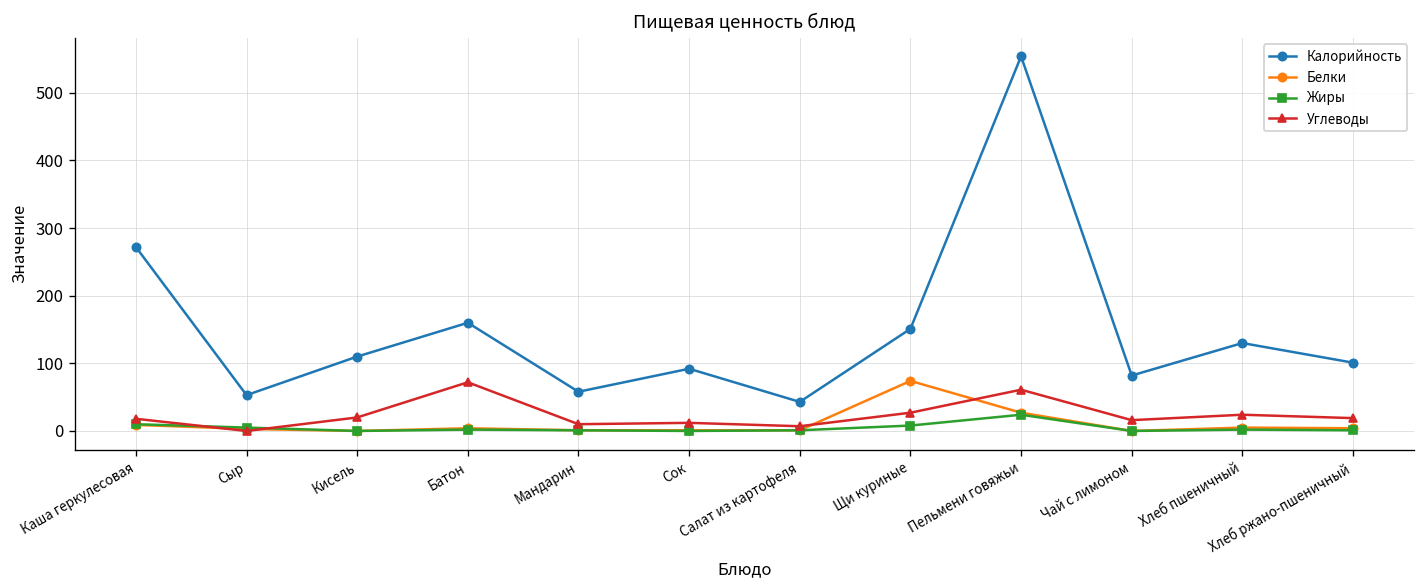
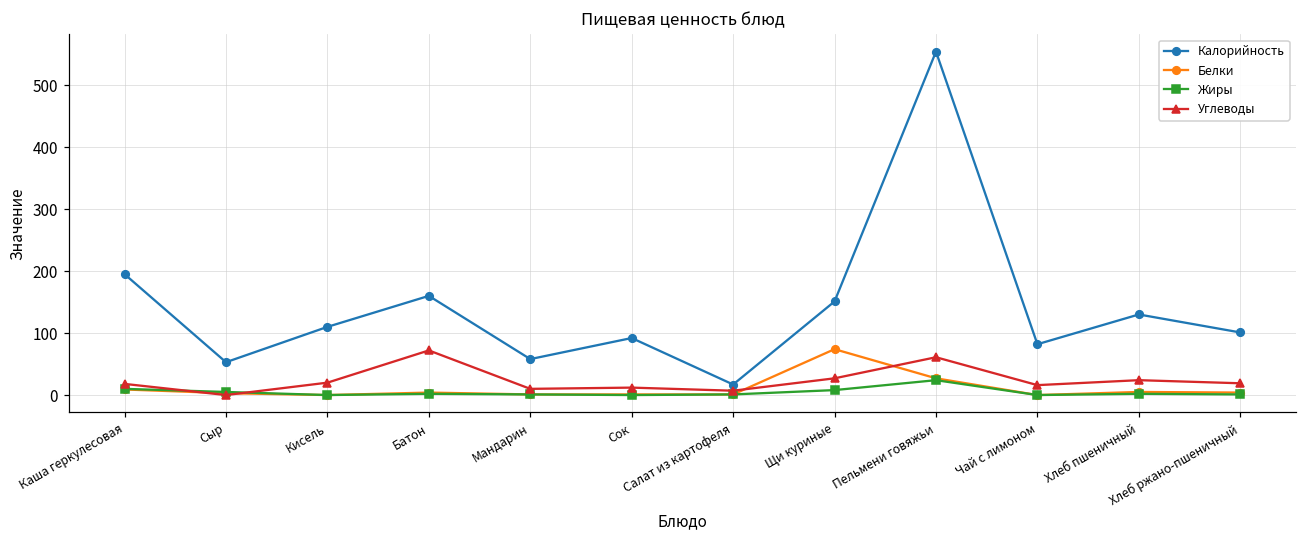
Калорийность, Каша геркулесовая: 270 -> 200
Калорийность, Салат из картофеля: 40 -> 20
